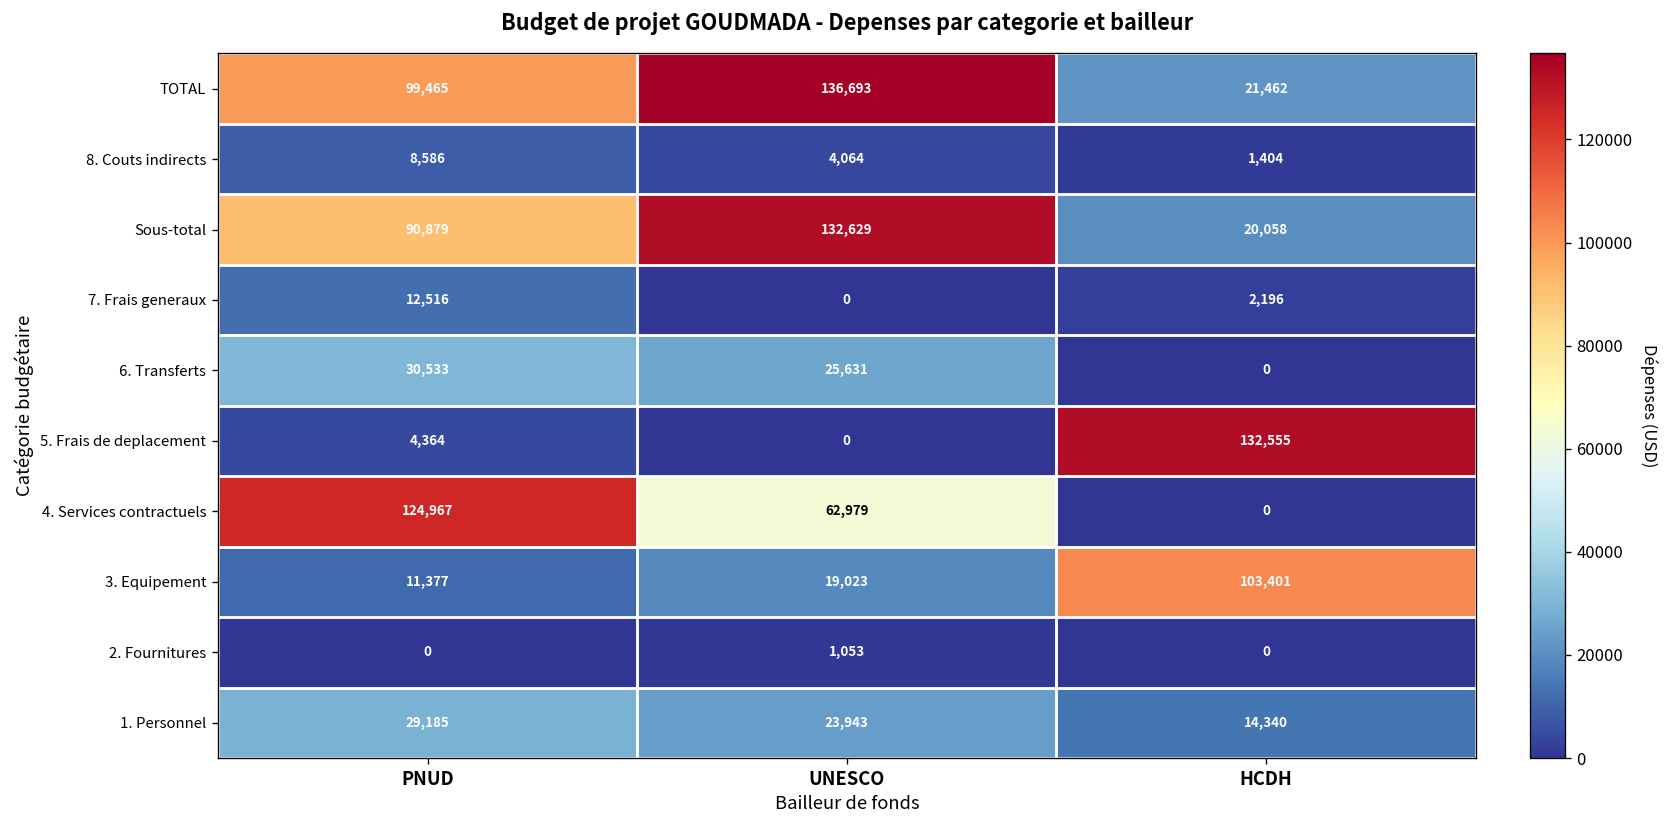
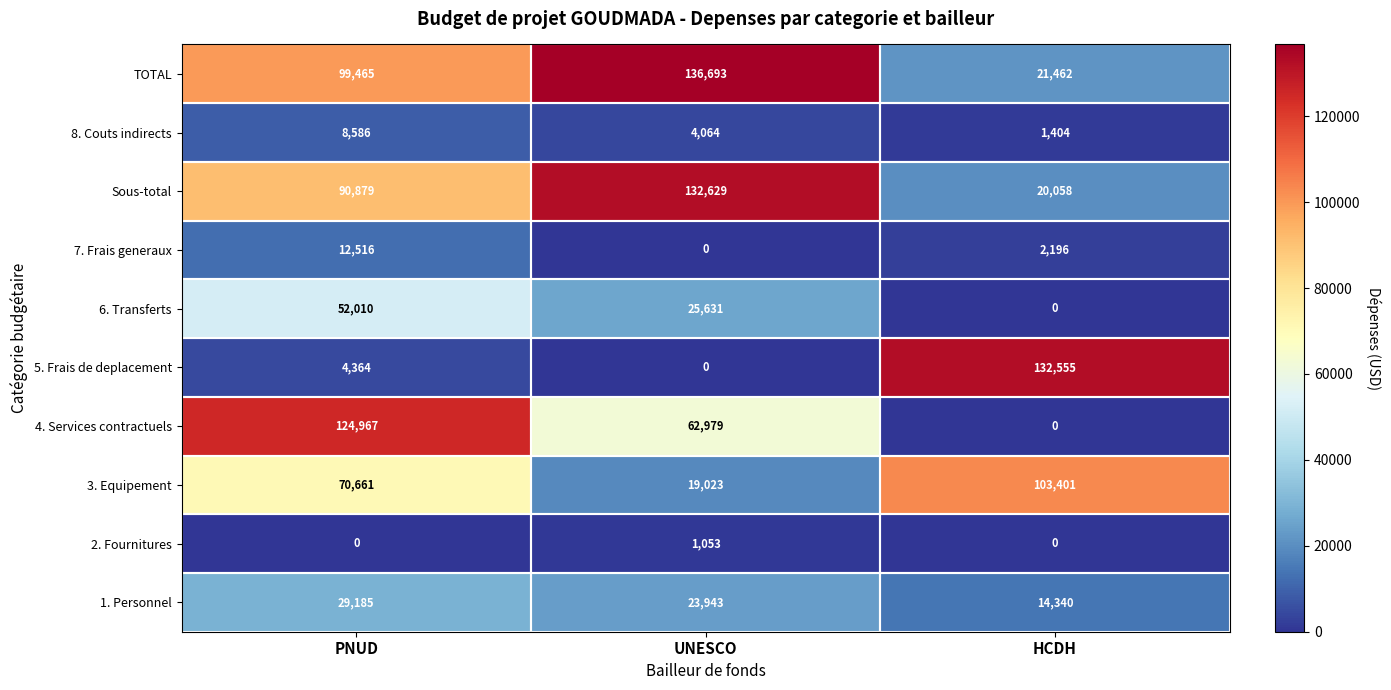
6. Transferts, PNUD: 30,533 -> 52,010
3. Equipement, PNUD: 11,377 -> 70,661
